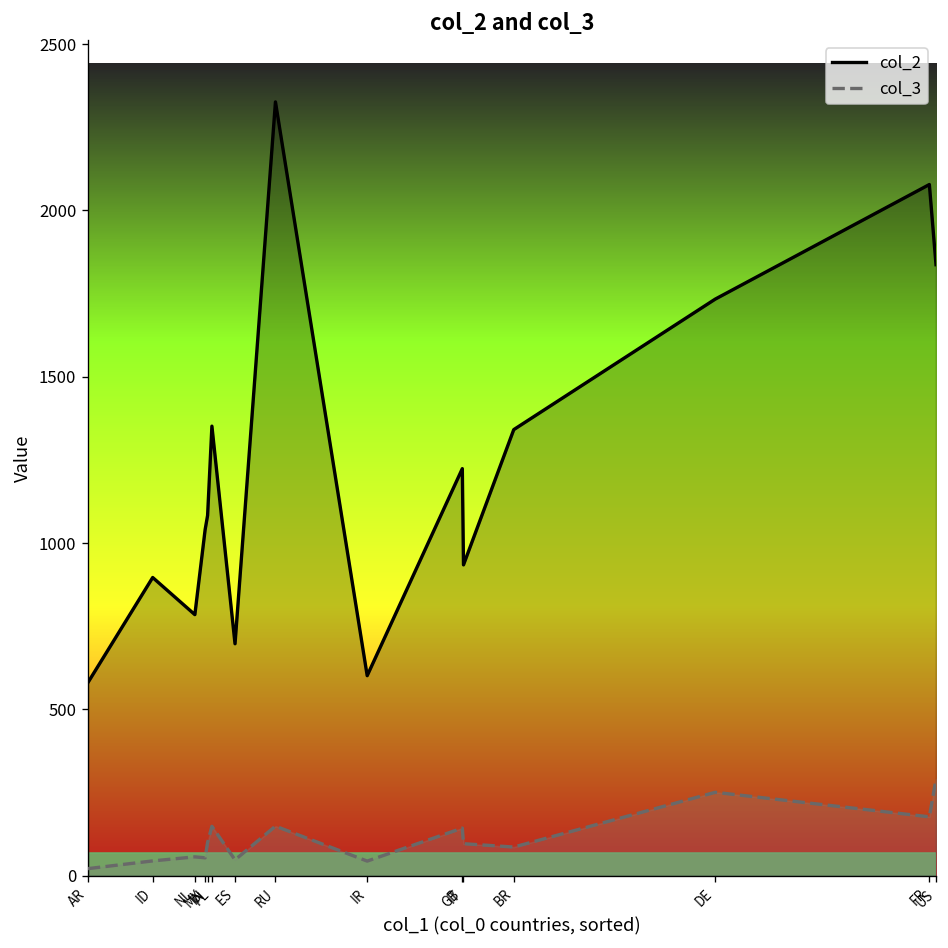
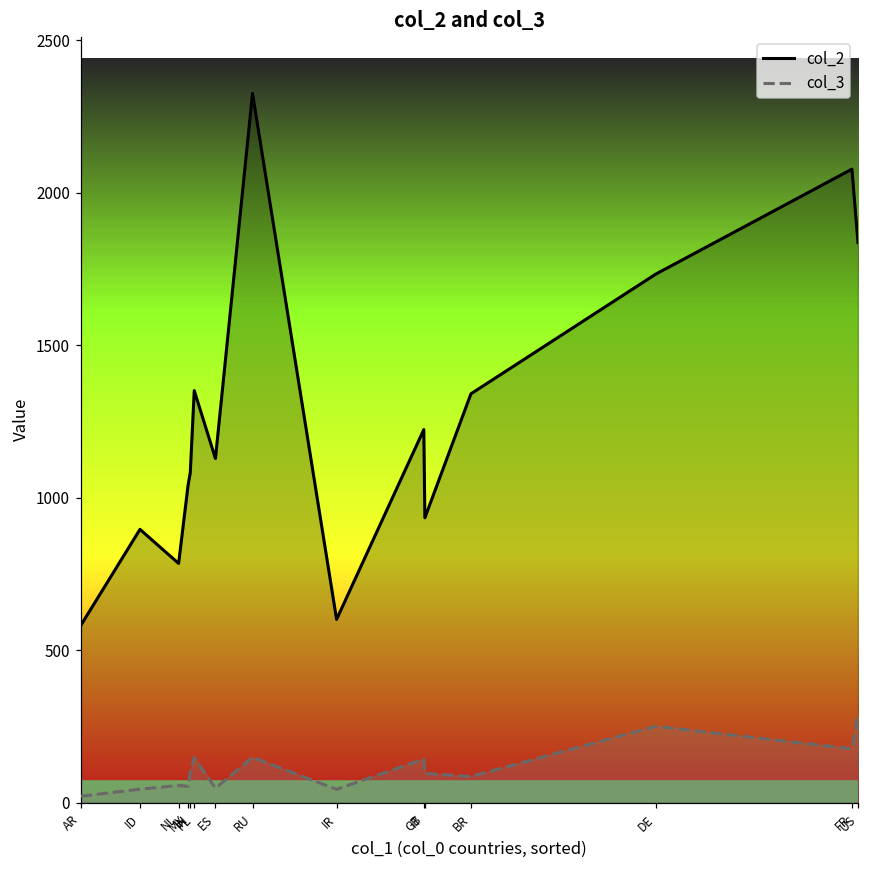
col_2, ES: 700 -> 1130
